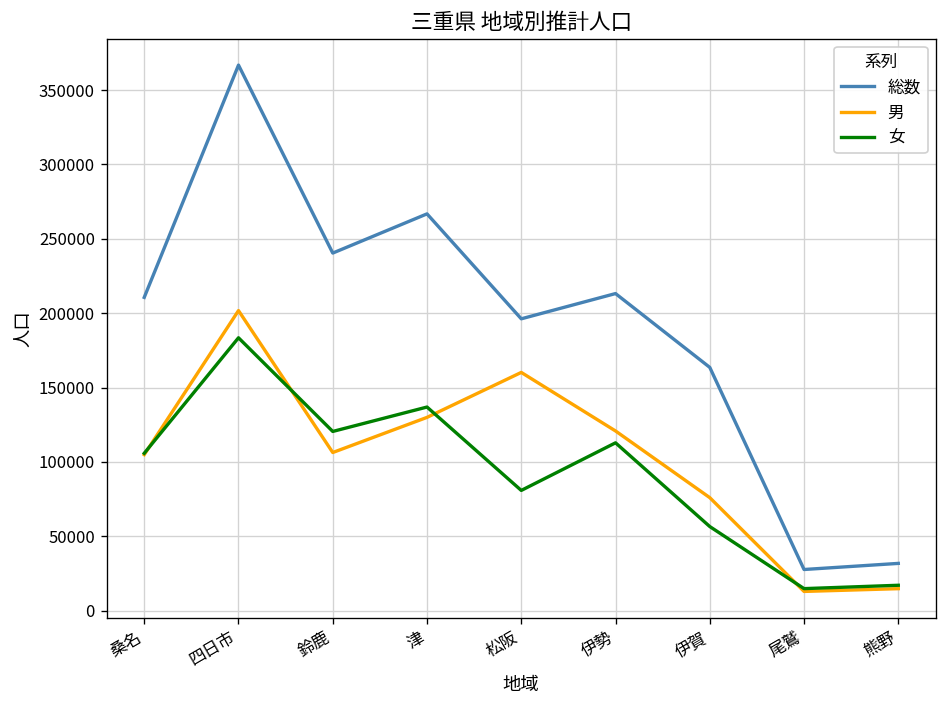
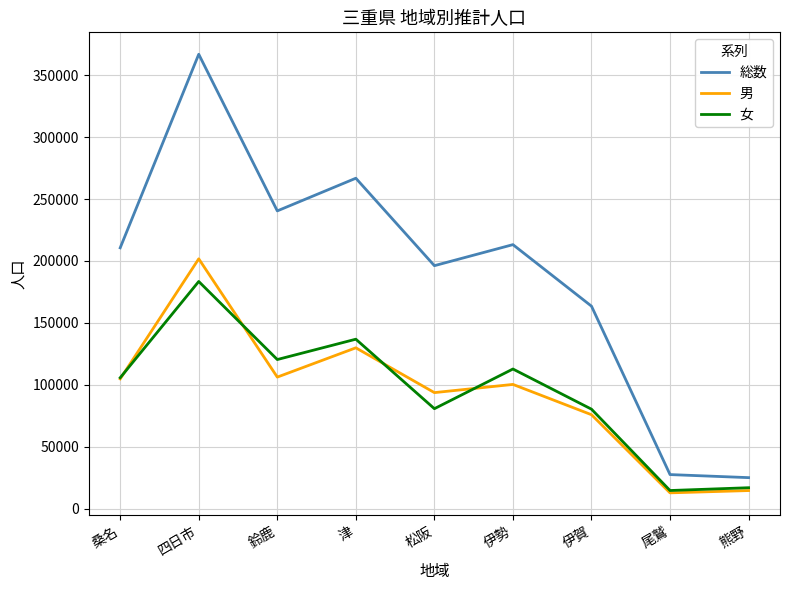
男, 松阪: 160000 -> 94000
男, 伊勢: 121000 -> 100000
女, 伊賀: 56000 -> 80000
総数, 熊野: 32000 -> 25000
